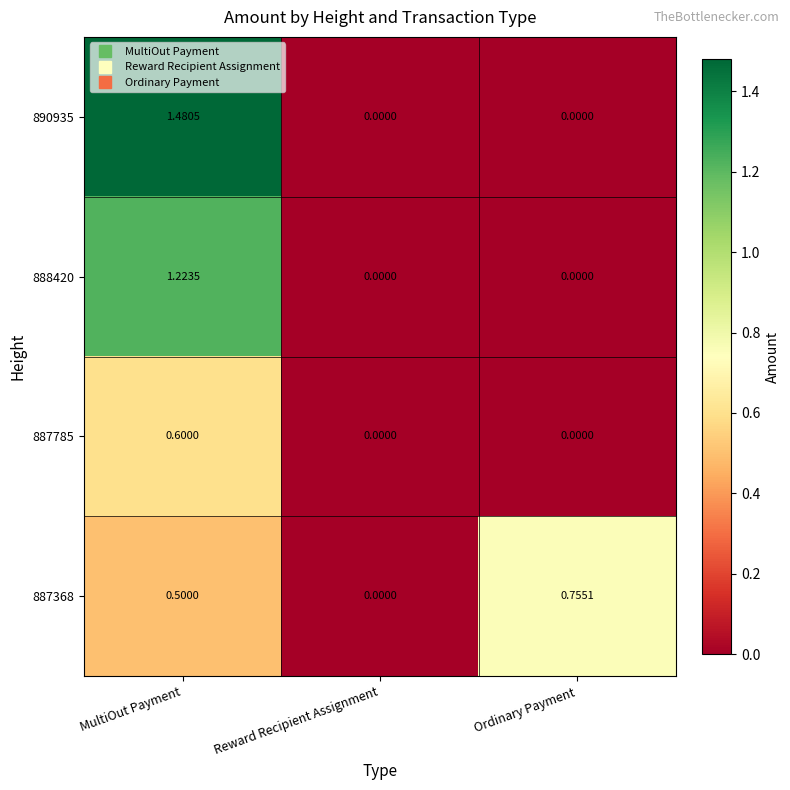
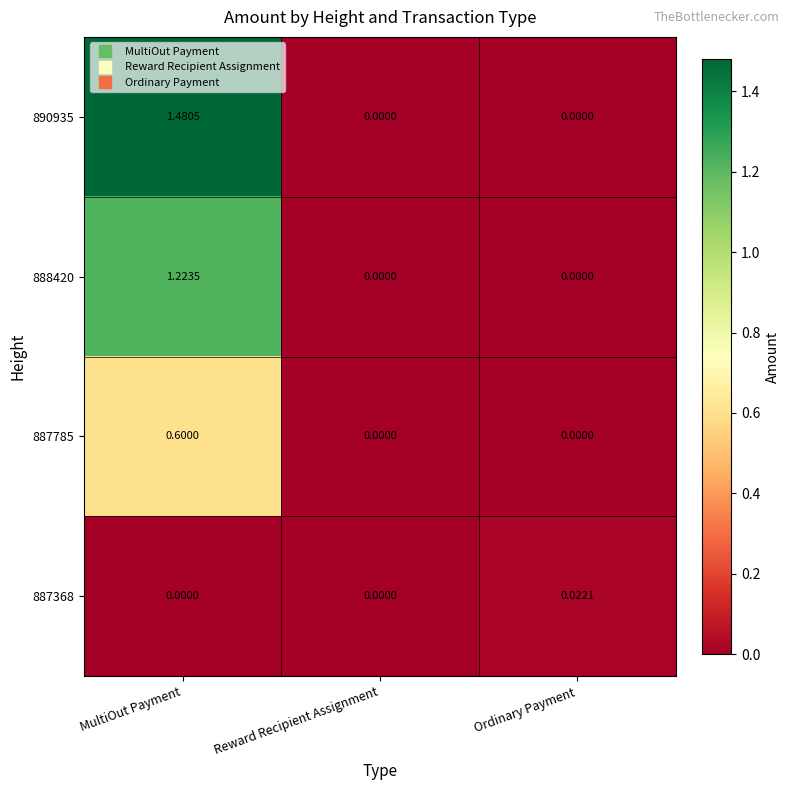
887368, MultiOut Payment: 0.5000 -> 0.0000
887368, Ordinary Payment: 0.7551 -> 0.0221
